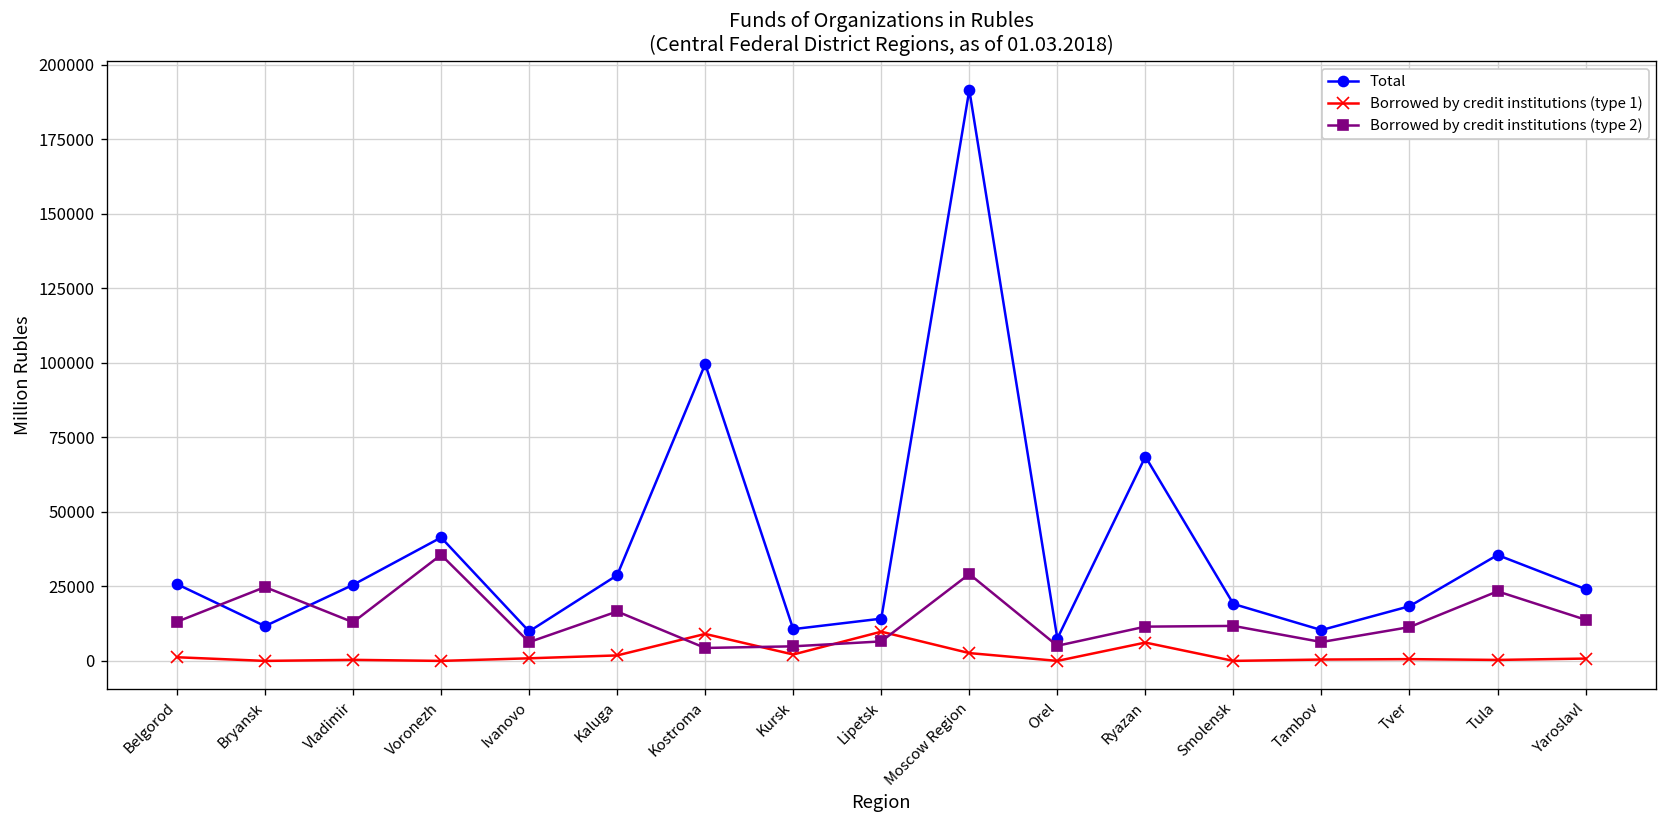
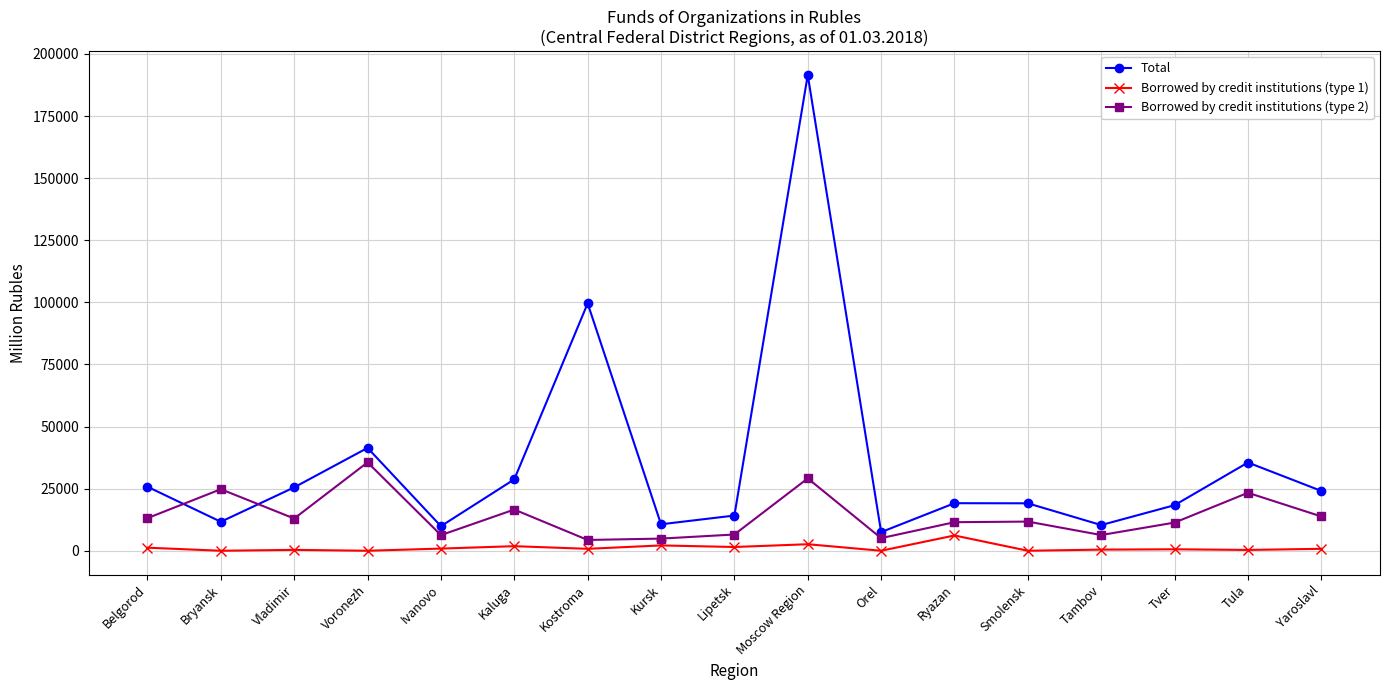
Borrowed by credit institutions (type 1), Kostroma: 9000 -> 1000
Borrowed by credit institutions (type 1), Lipetsk: 10000 -> 2000
Total, Ryazan: 69000 -> 19000
